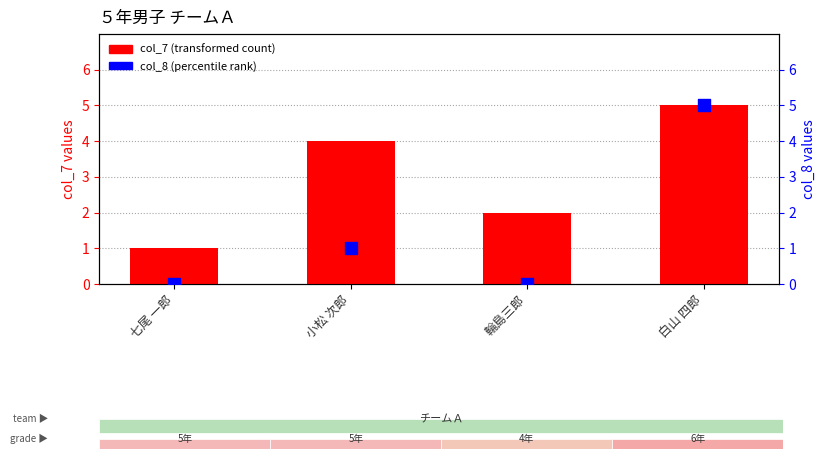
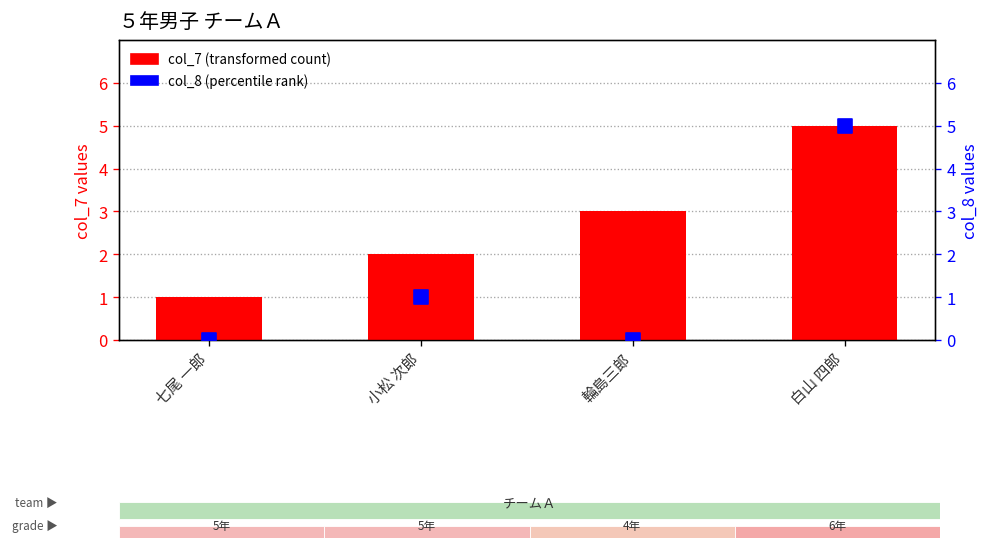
５年男子 チームＡ, col_7 (transformed count), 小松 次郎: 4 -> 2
５年男子 チームＡ, col_7 (transformed count), 輪島三郎: 2 -> 3
